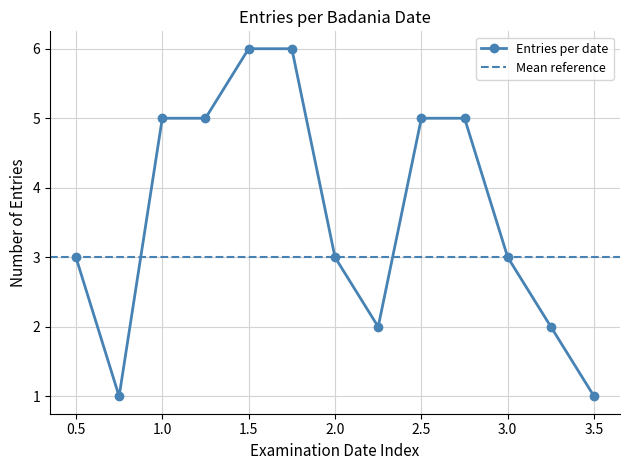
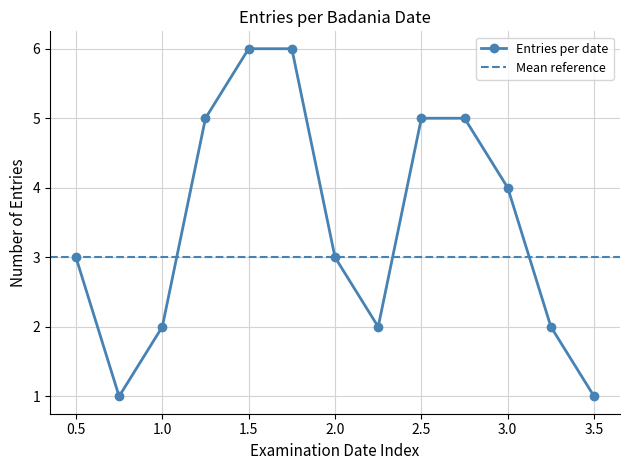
1.0: 5 -> 2
3.0: 3 -> 4
